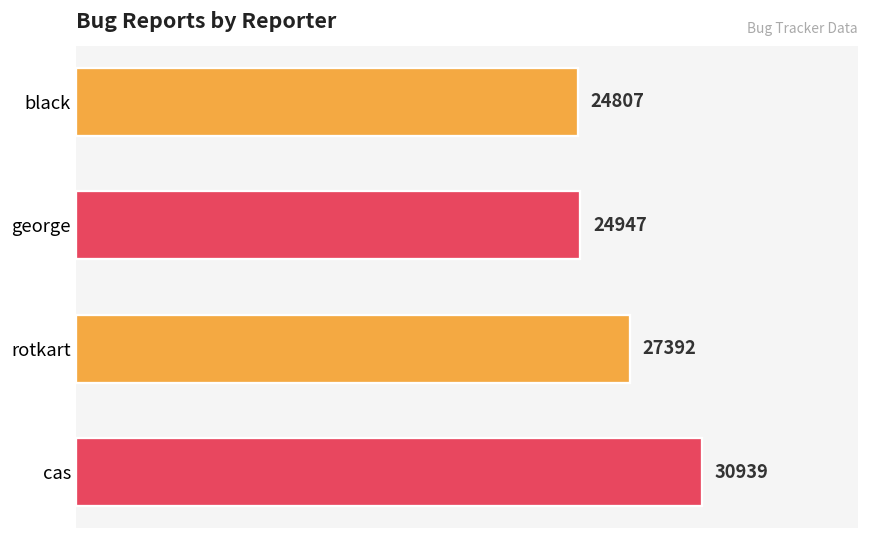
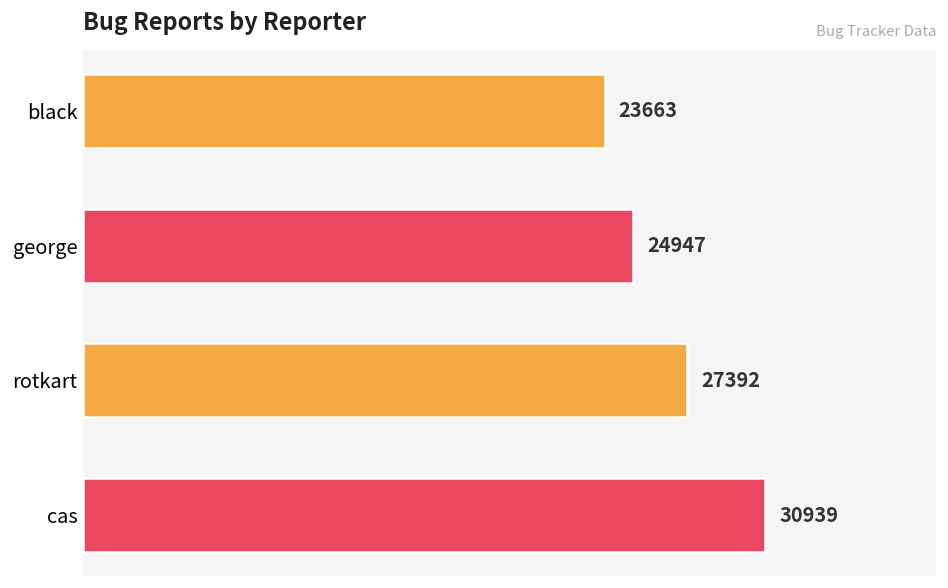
black: 24807 -> 23663
